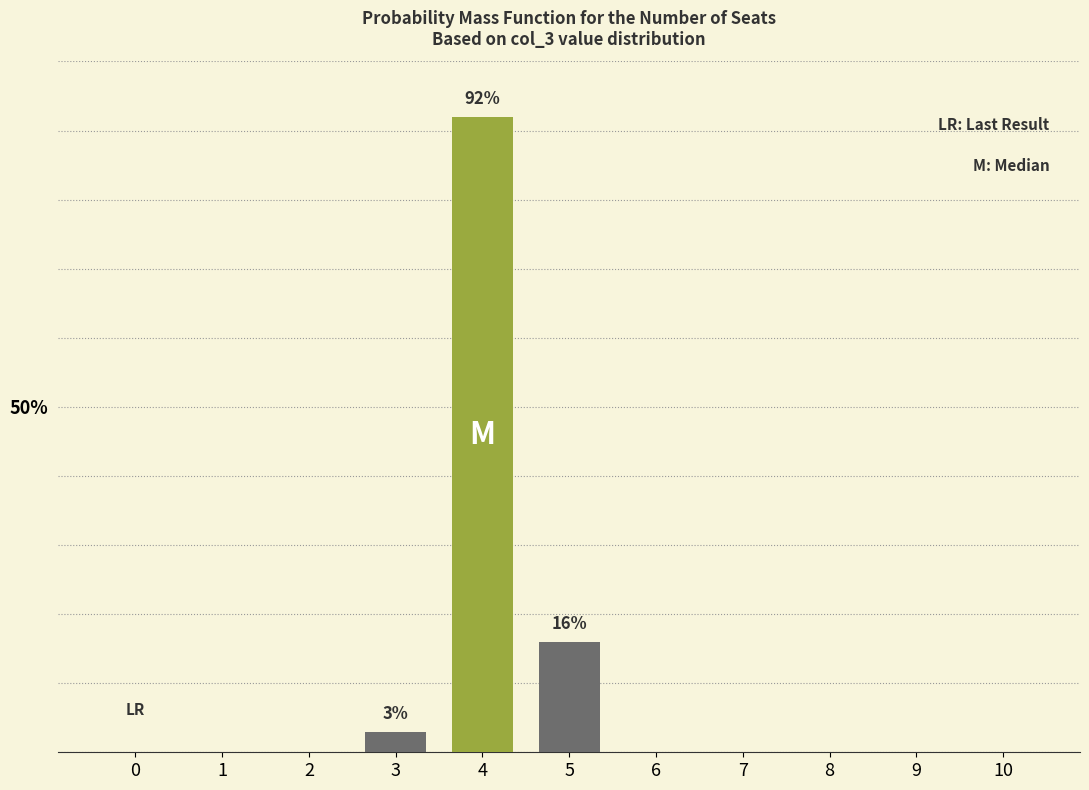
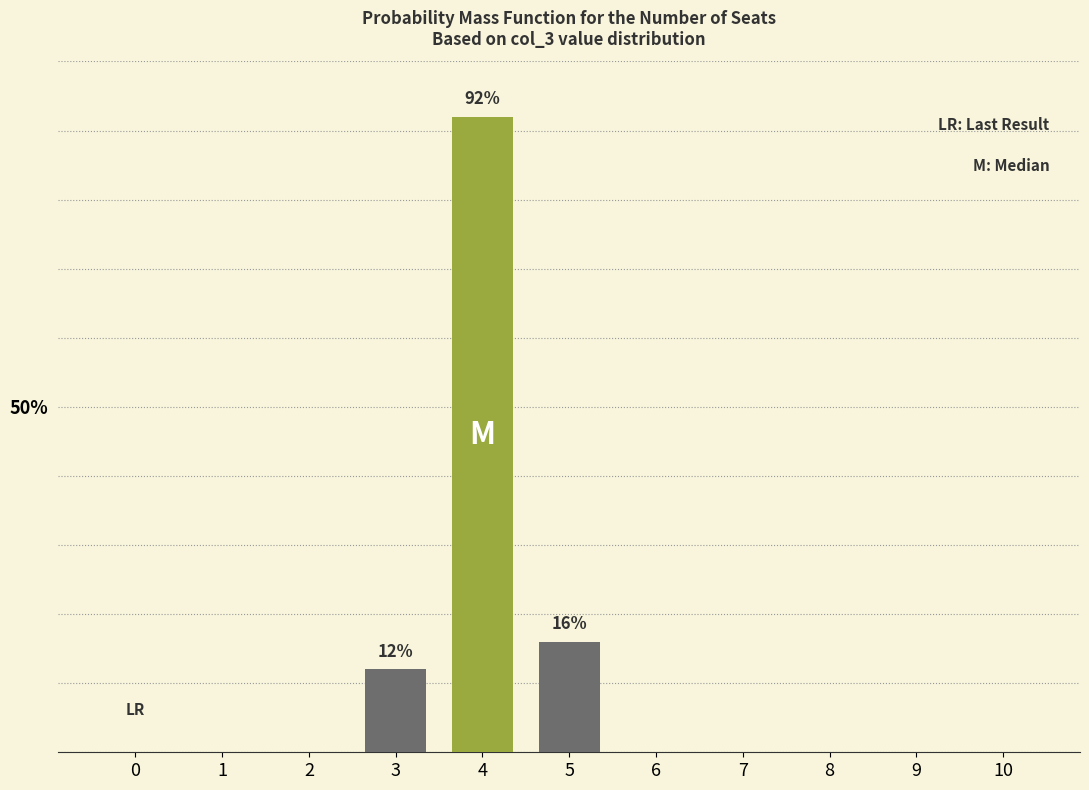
3: 3% -> 12%
